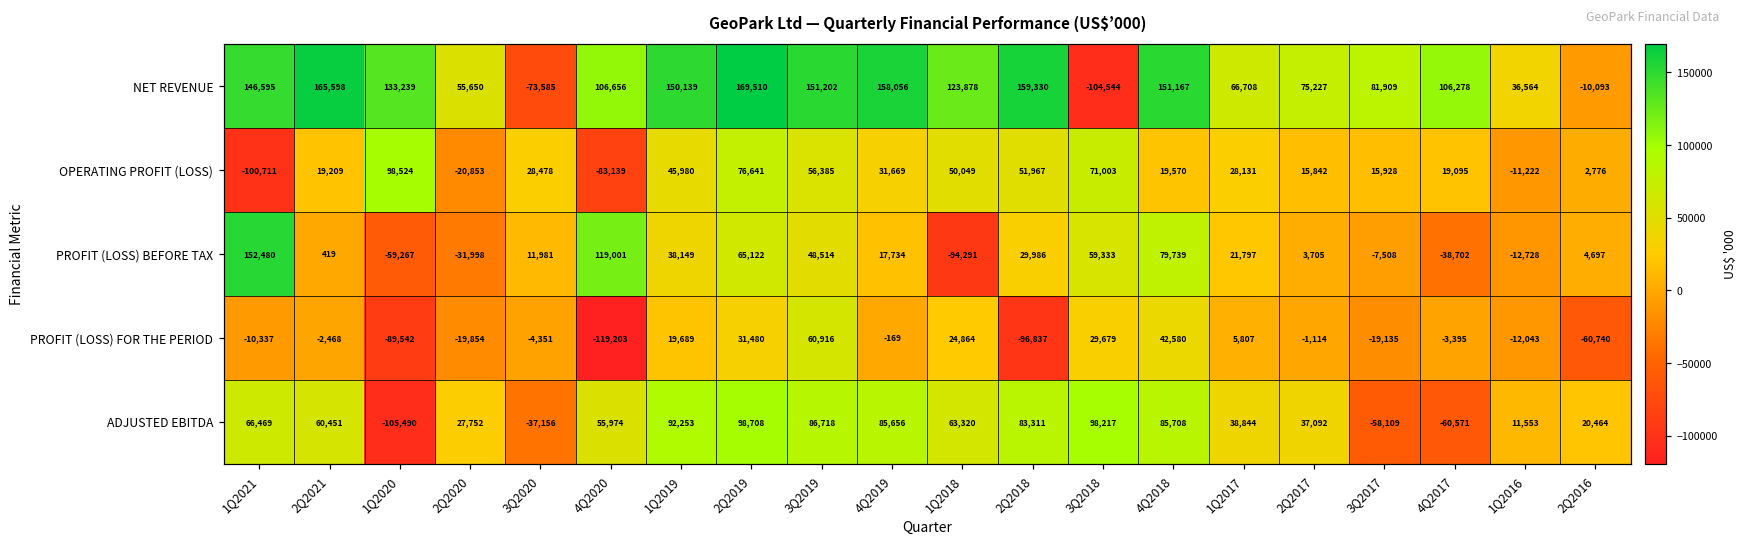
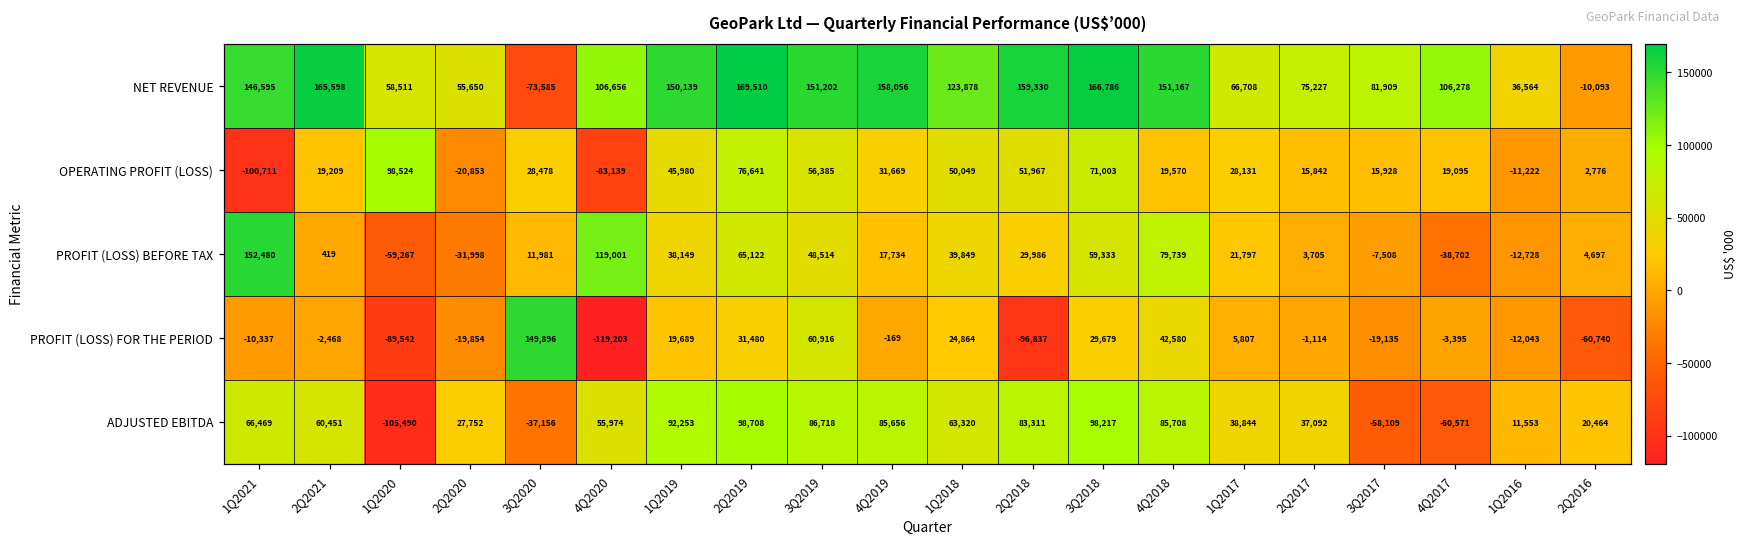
NET REVENUE, 1Q2020: 133,239 -> 58,511
NET REVENUE, 3Q2018: -104,544 -> 166,786
PROFIT (LOSS) BEFORE TAX, 1Q2018: -94,291 -> 39,849
PROFIT (LOSS) FOR THE PERIOD, 3Q2020: -4,351 -> 149,896
